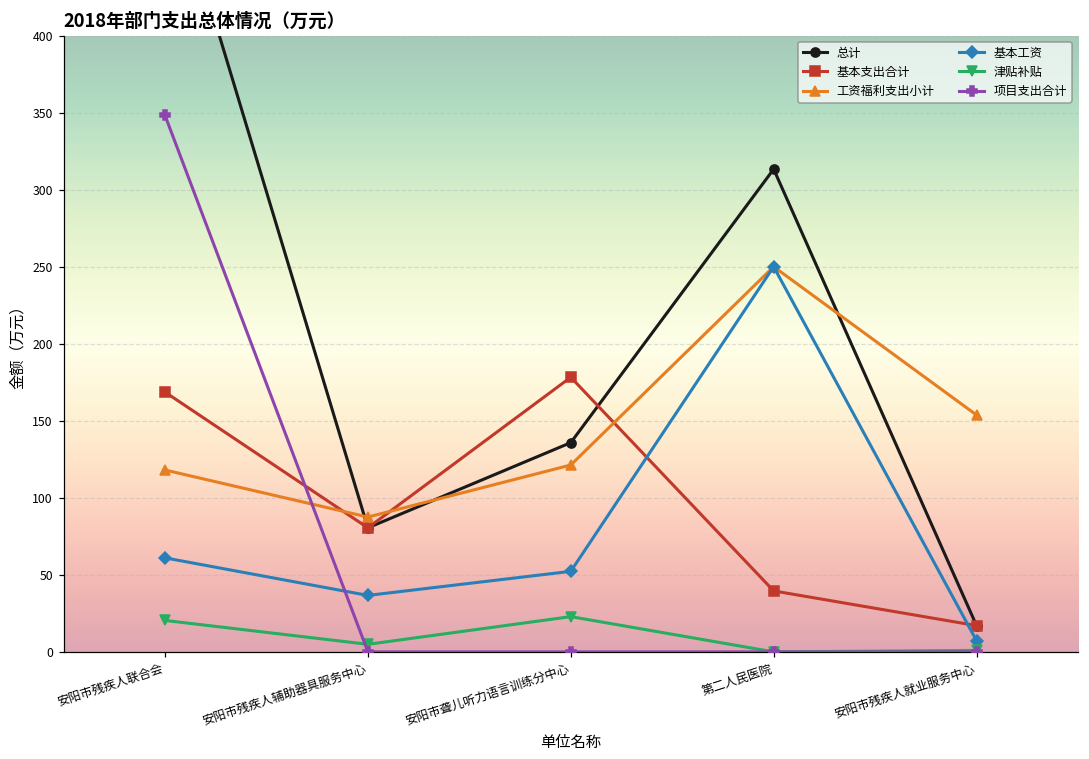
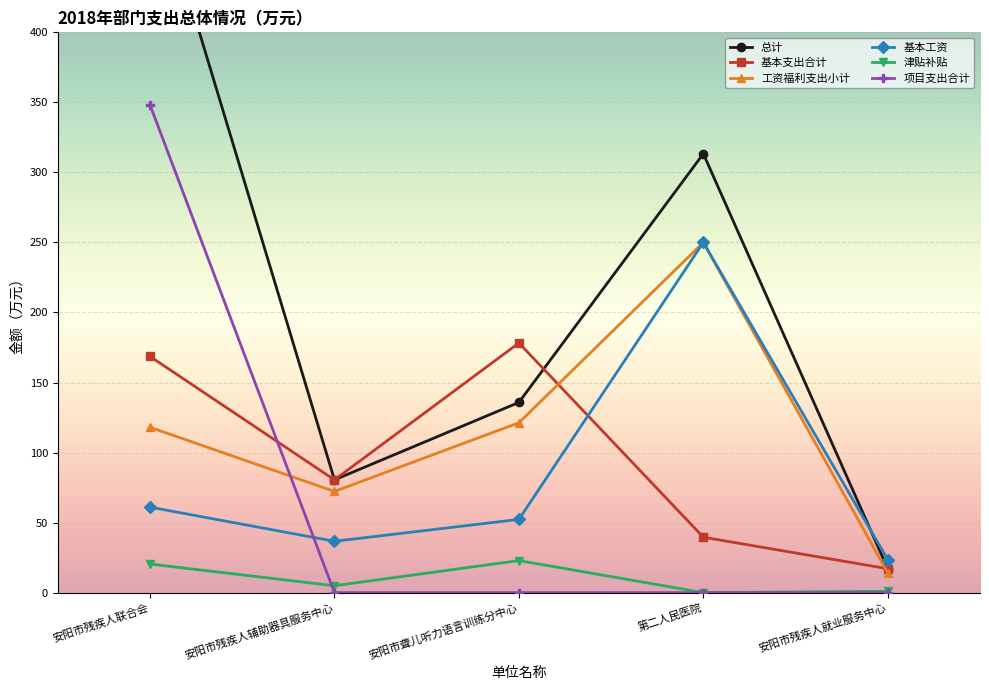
工资福利支出小计, 安阳市残疾人辅助器具服务中心: 88 -> 72
工资福利支出小计, 安阳市残疾人就业服务中心: 154 -> 14
基本工资, 安阳市残疾人就业服务中心: 7 -> 24
